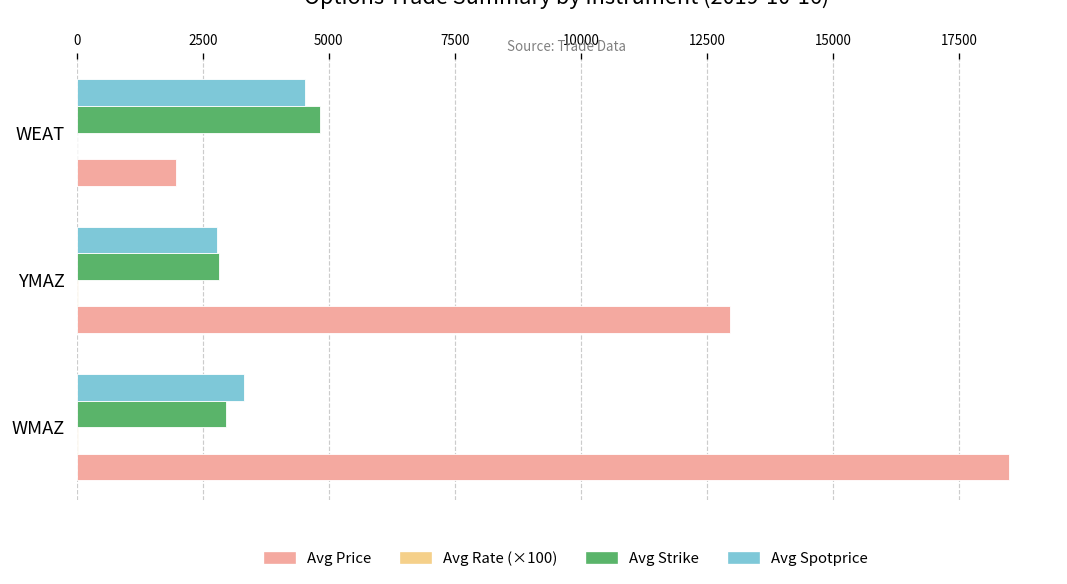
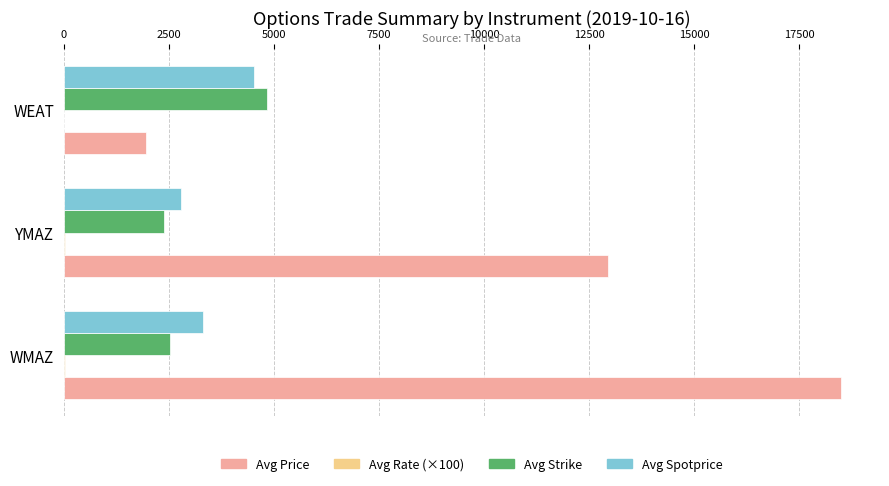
Avg Strike, YMAZ: 2800 -> 2400
Avg Strike, WMAZ: 3000 -> 2500
